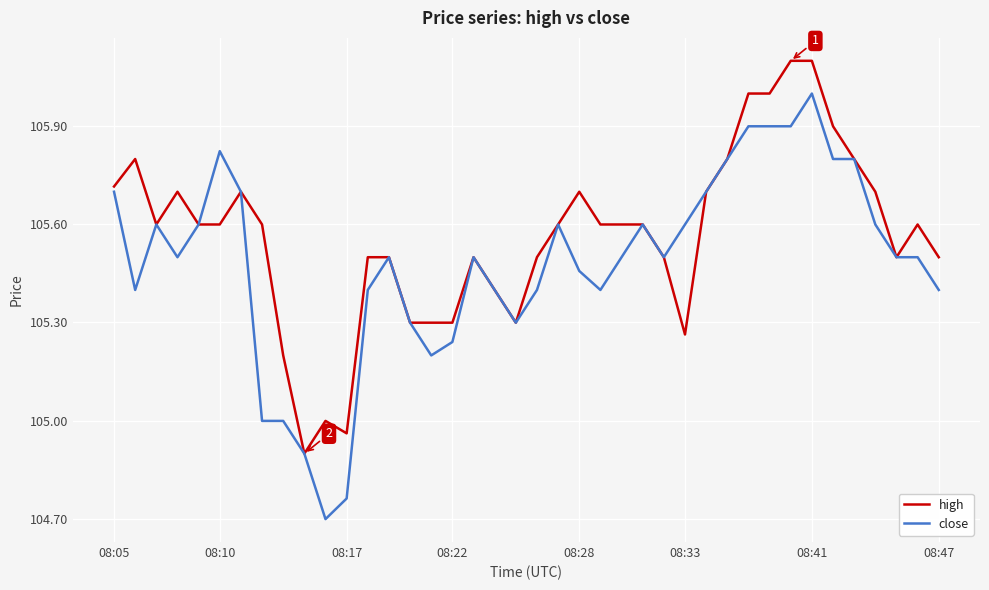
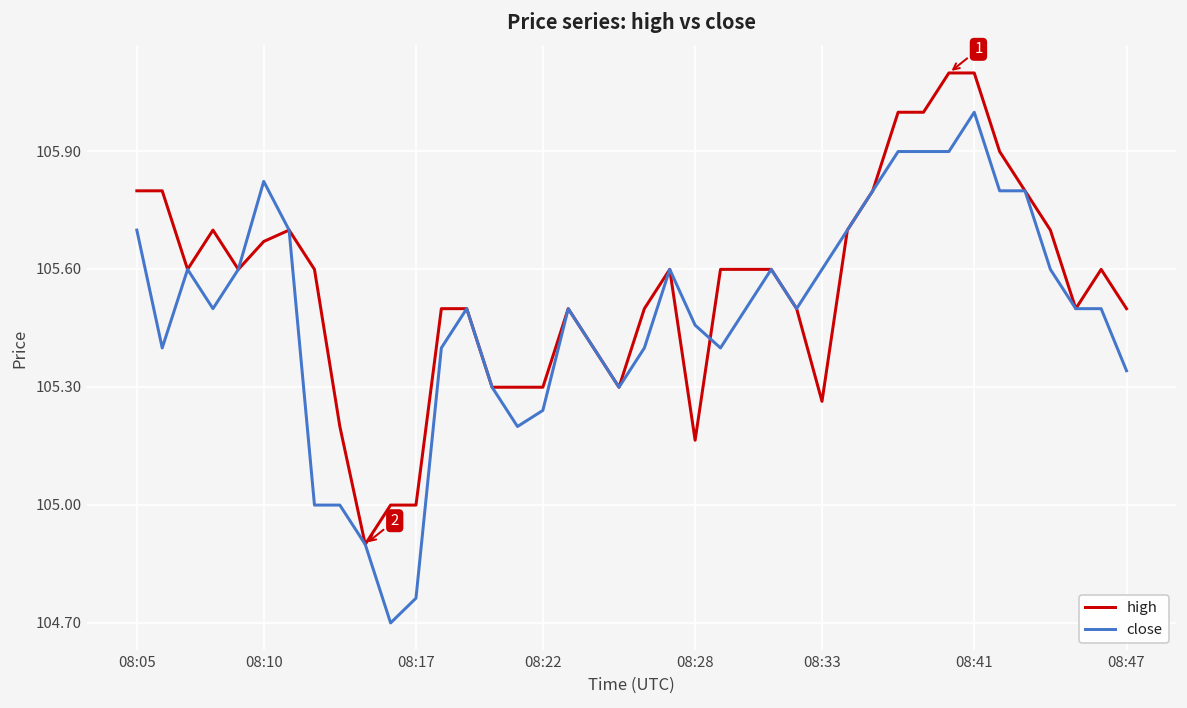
high, 08:05: 105.72 -> 105.80
high, 08:10: 105.60 -> 105.67
high, 08:17: 104.96 -> 105.00
high, 08:28: 105.70 -> 105.16
close, 08:47: 105.40 -> 105.34
